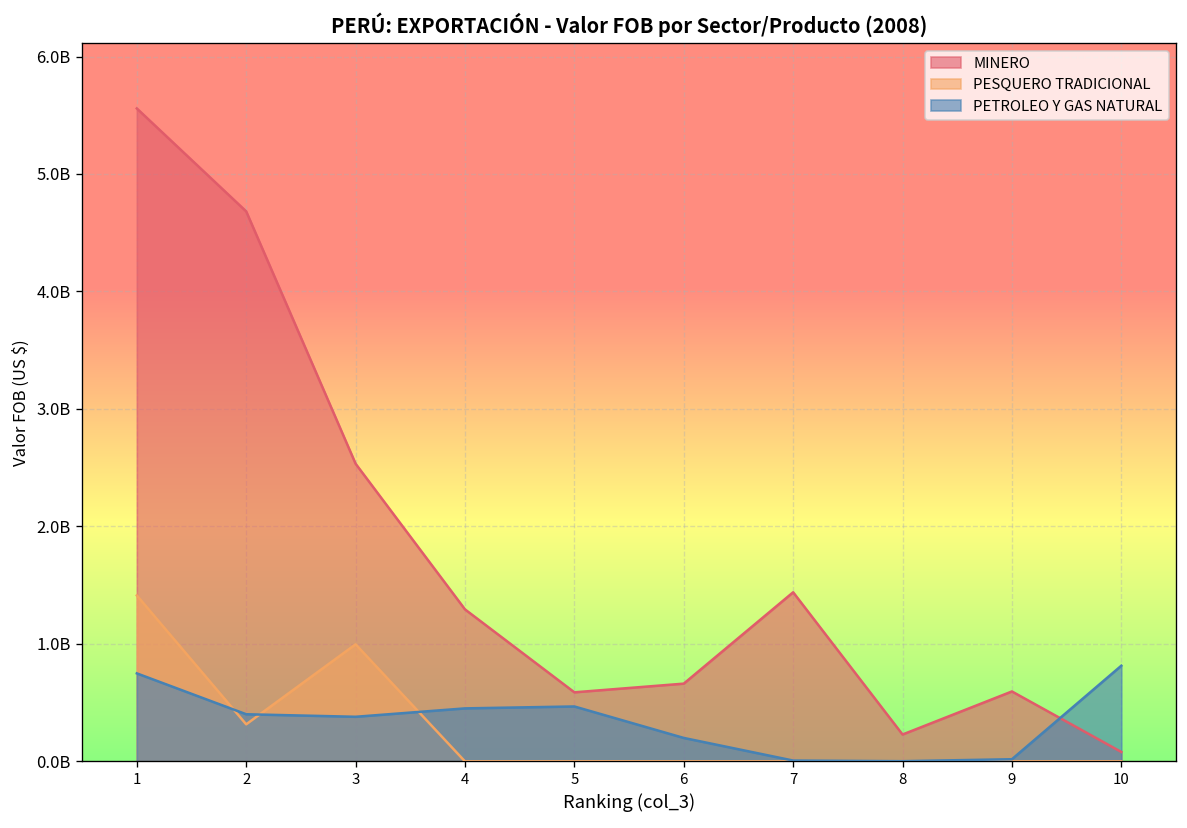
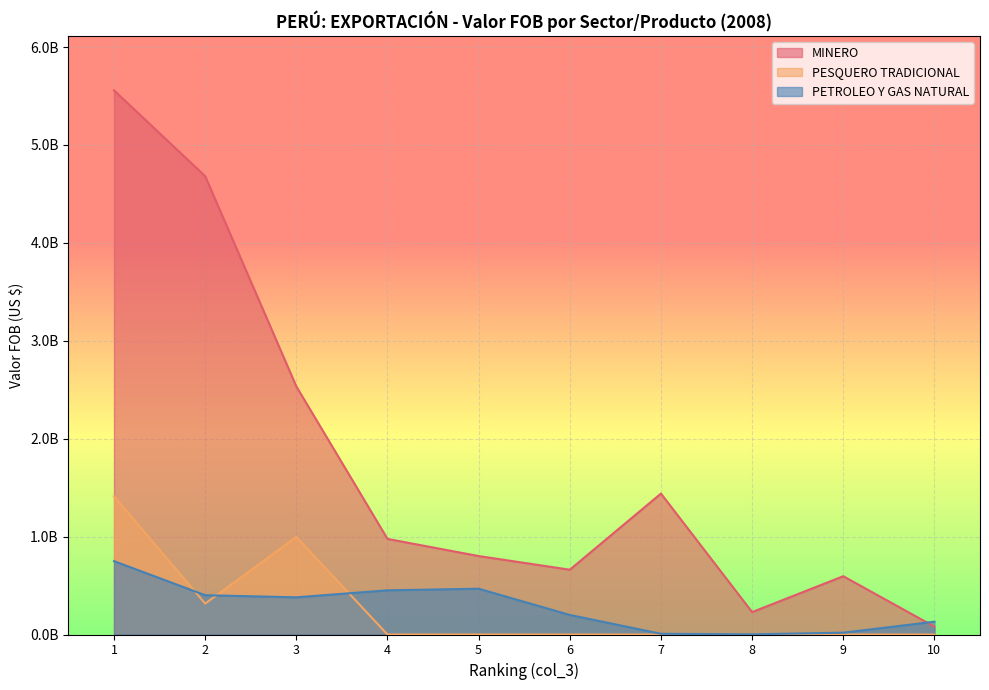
MINERO, 4: 1300000000 -> 1000000000
MINERO, 5: 600000000 -> 800000000
PETROLEO Y GAS NATURAL, 10: 800000000 -> 100000000
